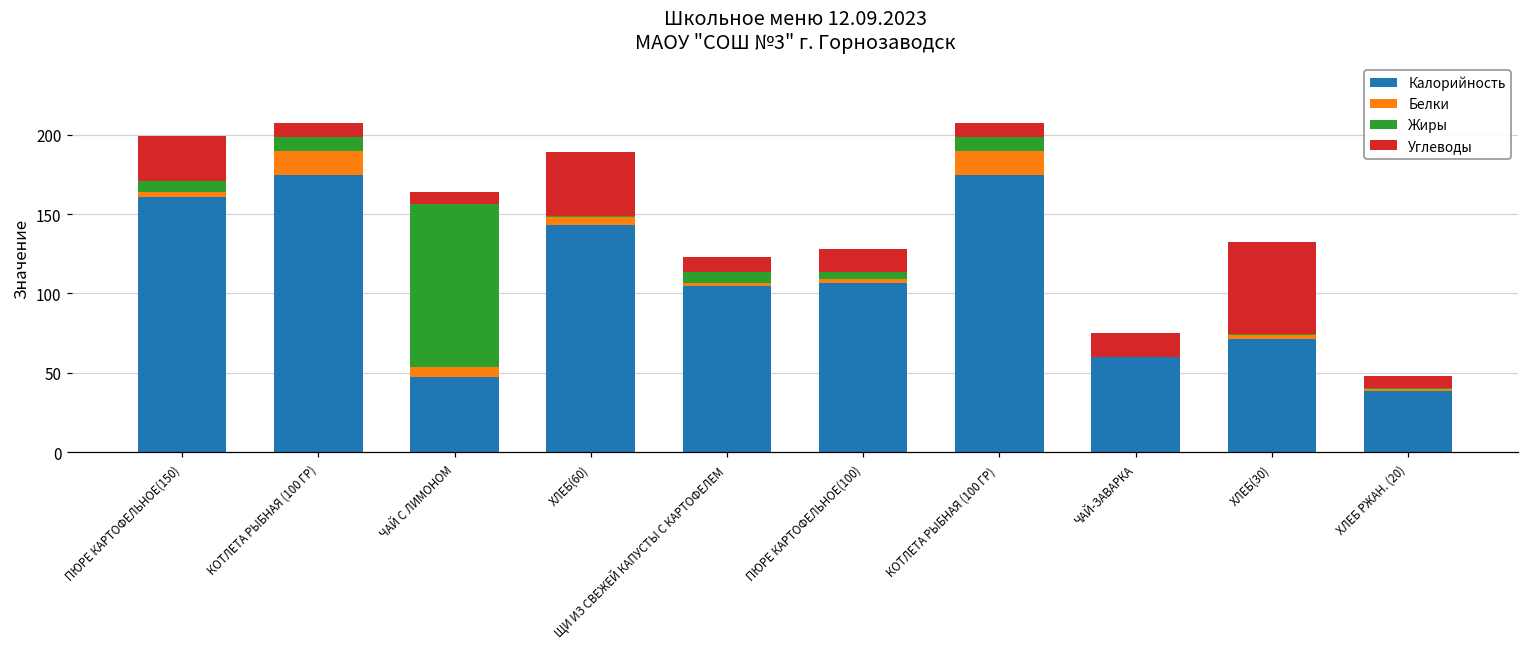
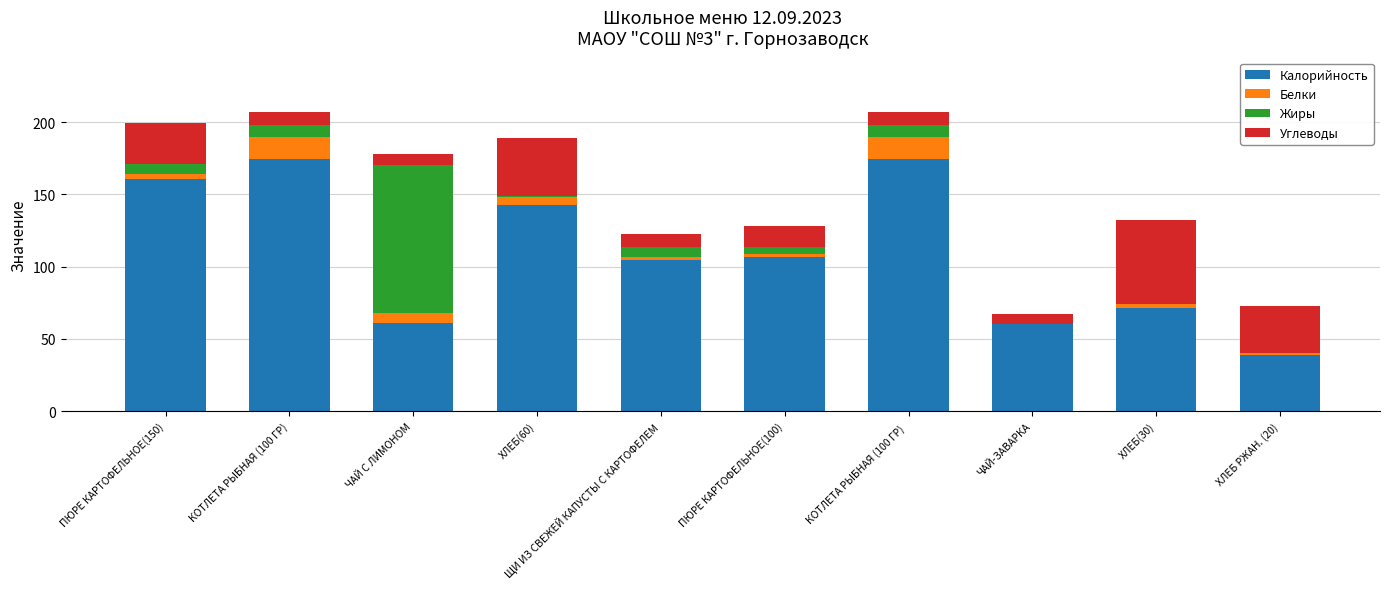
Калорийность, ЧАЙ С ЛИМОНОМ: 47 -> 61
Углеводы, ЧАЙ-ЗАВАРКА: 15 -> 7
Углеводы, ХЛЕБ РЖАН. (20): 7 -> 32
